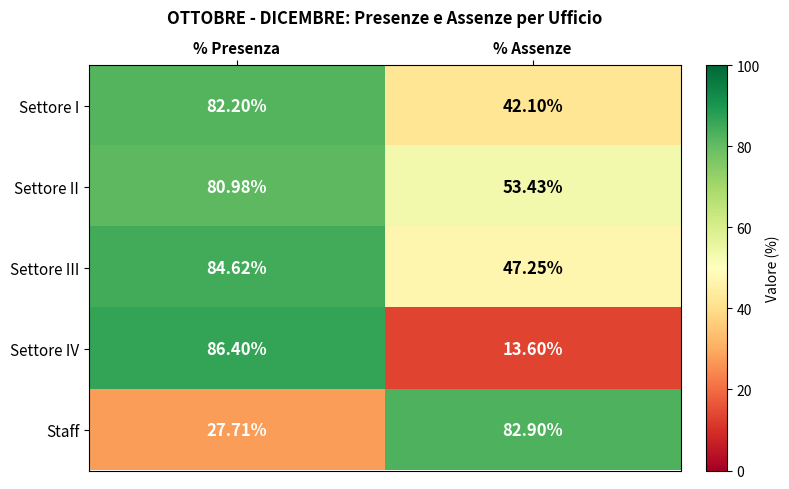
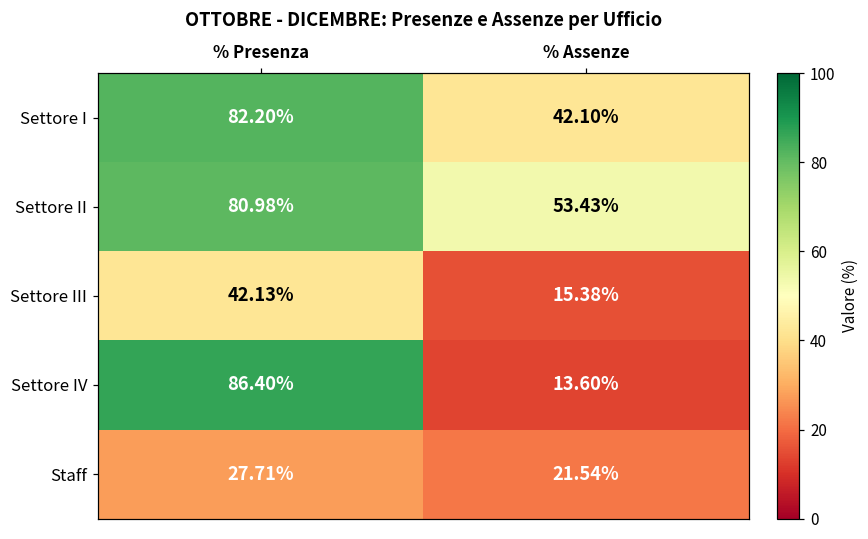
Settore III, % Presenza: 84.62% -> 42.13%
Settore III, % Assenze: 47.25% -> 15.38%
Staff, % Assenze: 82.90% -> 21.54%
